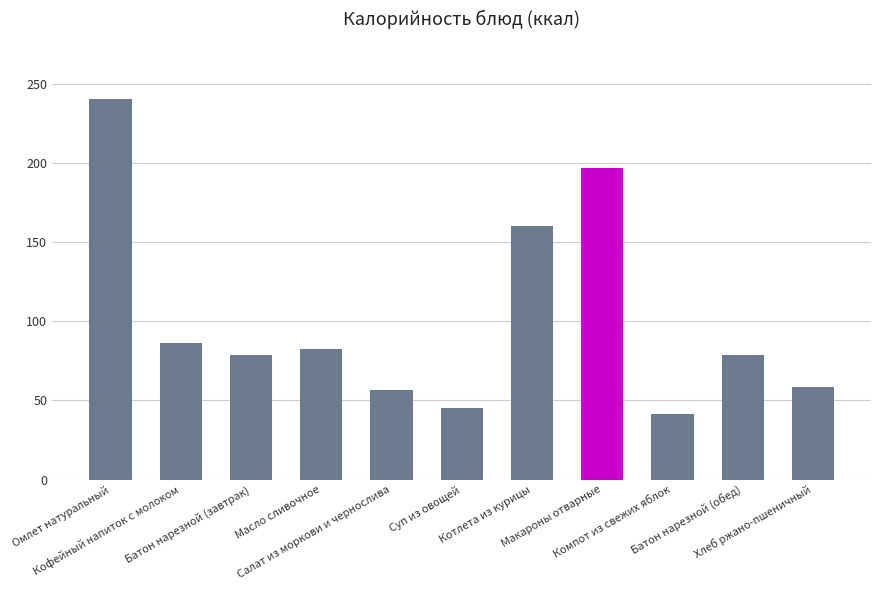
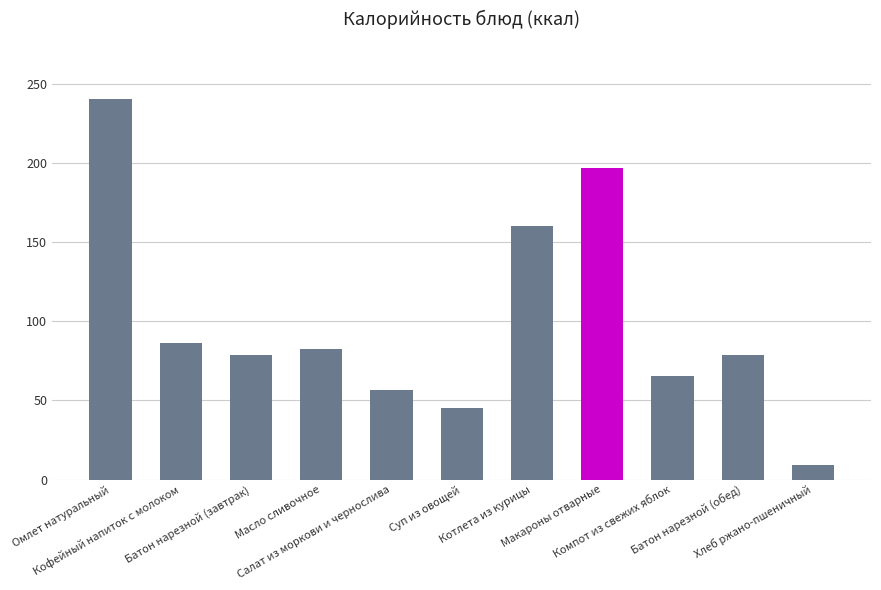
Компот из свежих яблок: 42 -> 66
Хлеб ржано-пшеничный: 59 -> 9
